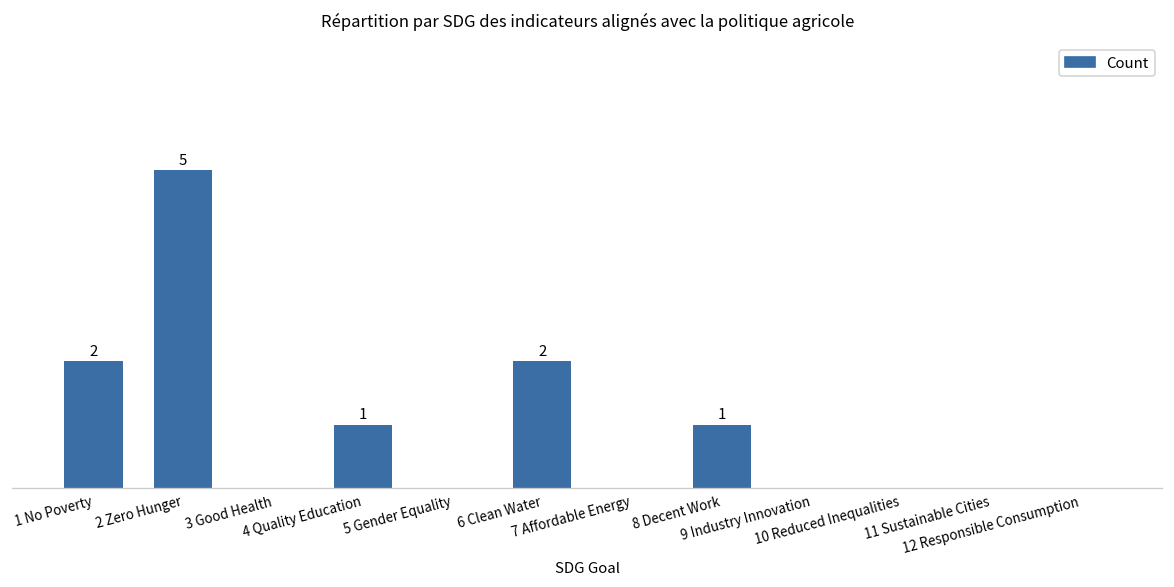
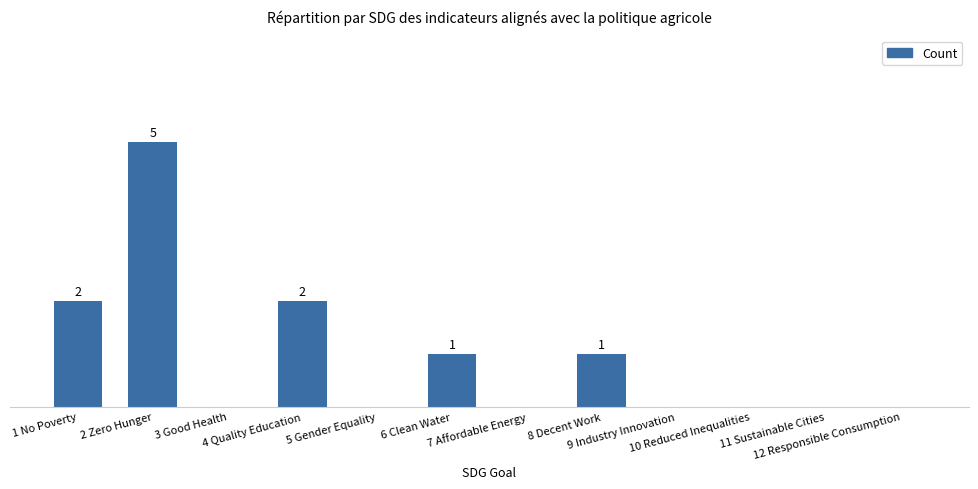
4 Quality Education: 1 -> 2
6 Clean Water: 2 -> 1
